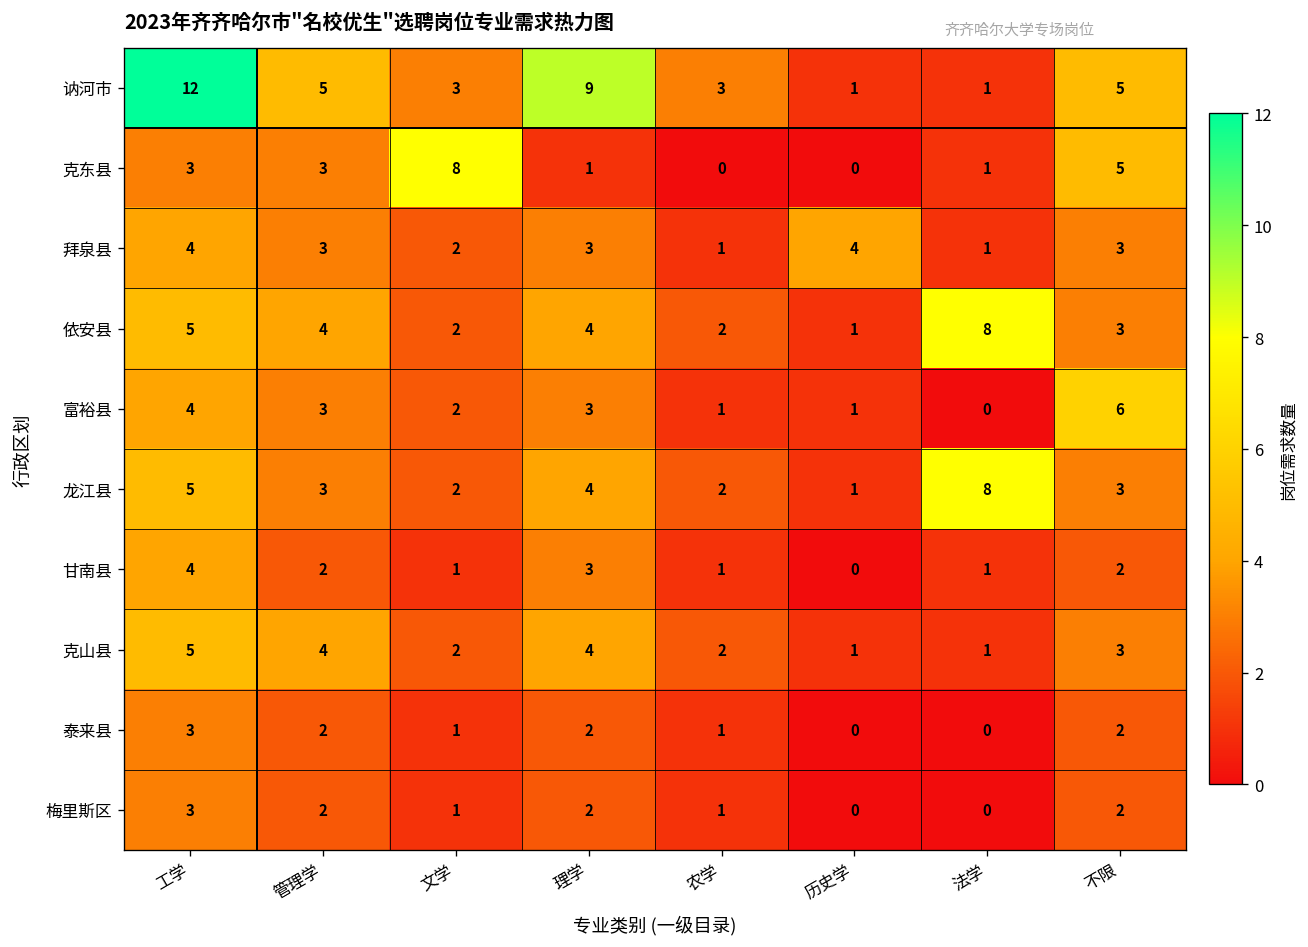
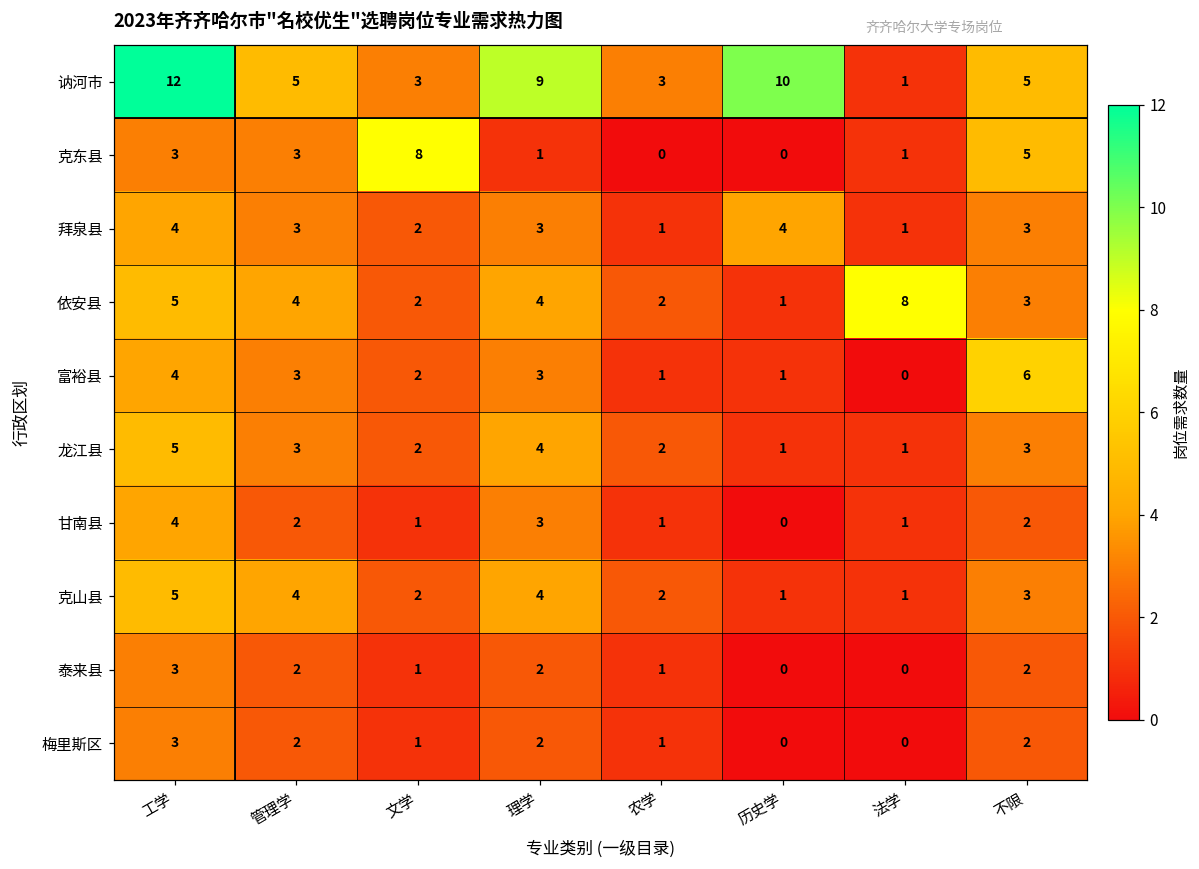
讷河市, 历史学: 1 -> 10
龙江县, 法学: 8 -> 1
